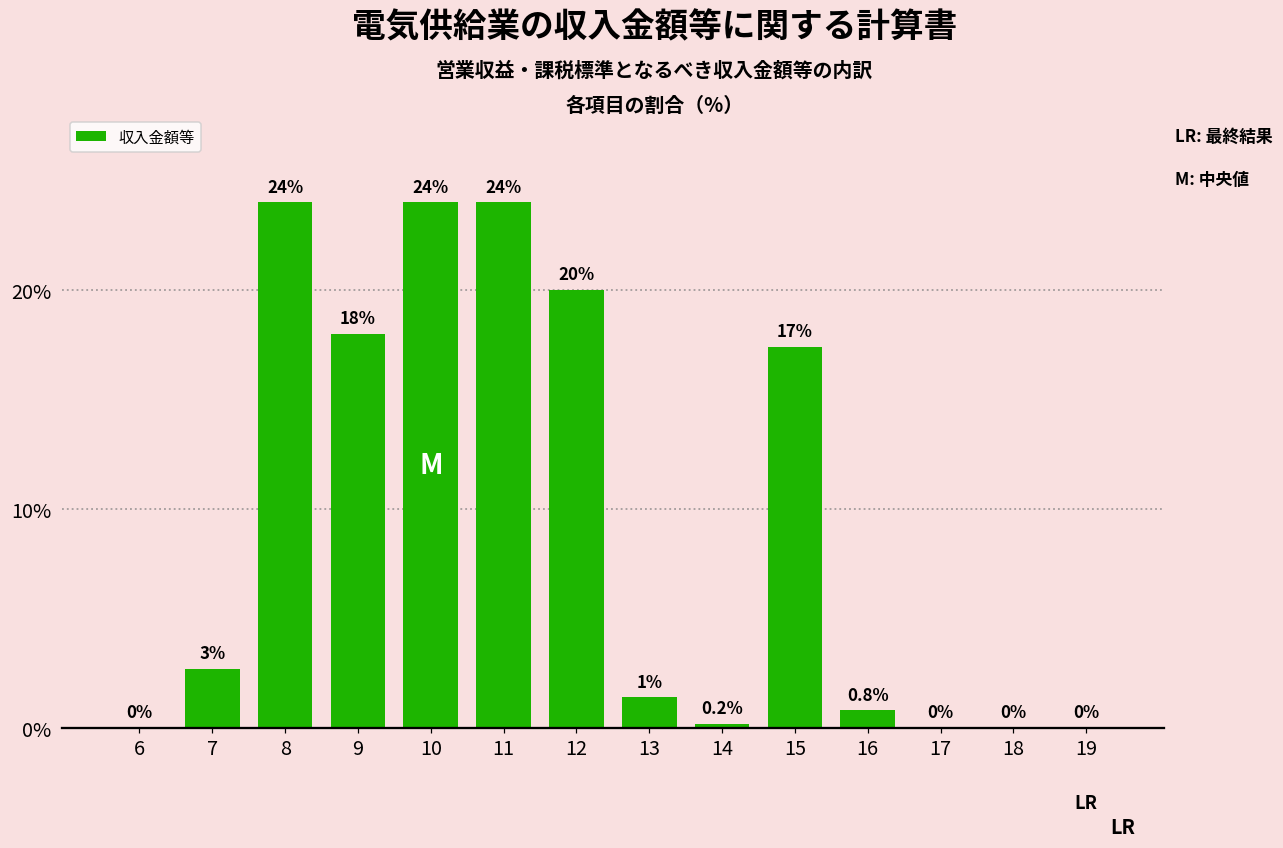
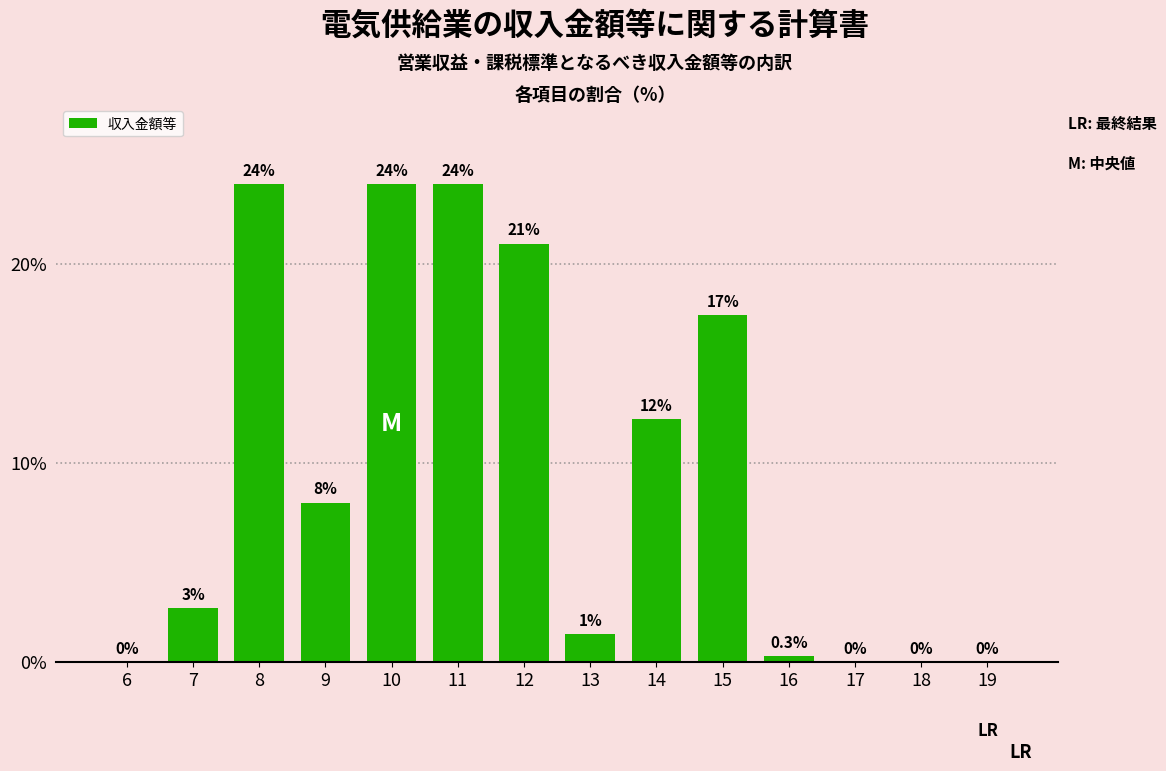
9: 18% -> 8%
12: 20% -> 21%
14: 0.2% -> 12%
16: 0.8% -> 0.3%
